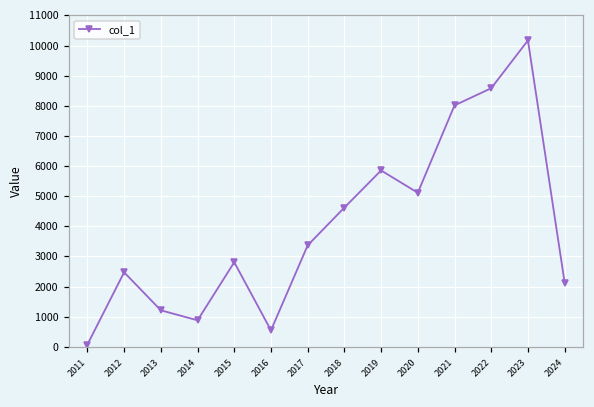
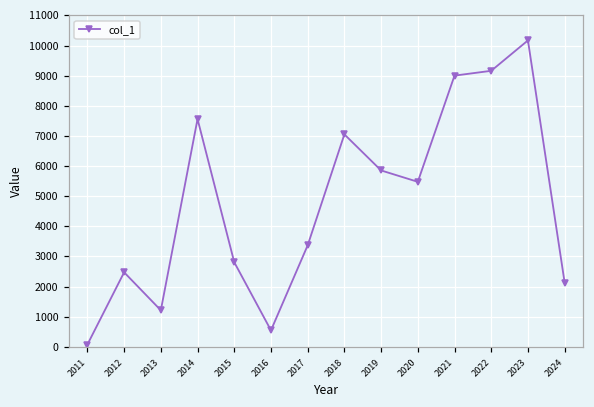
2014: 900 -> 7600
2018: 4600 -> 7100
2020: 5100 -> 5500
2021: 8000 -> 9000
2022: 8600 -> 9200
